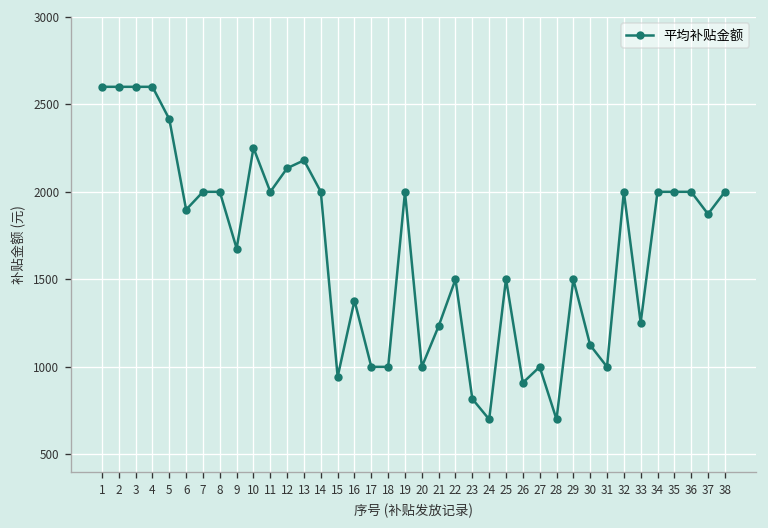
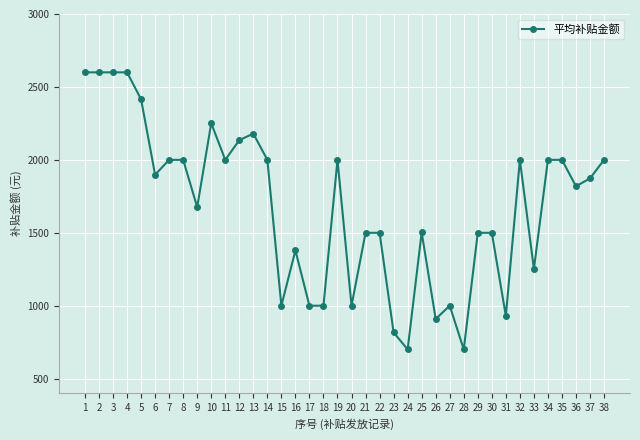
15: 940 -> 1000
21: 1230 -> 1500
30: 1120 -> 1500
31: 1000 -> 930
36: 2000 -> 1820
